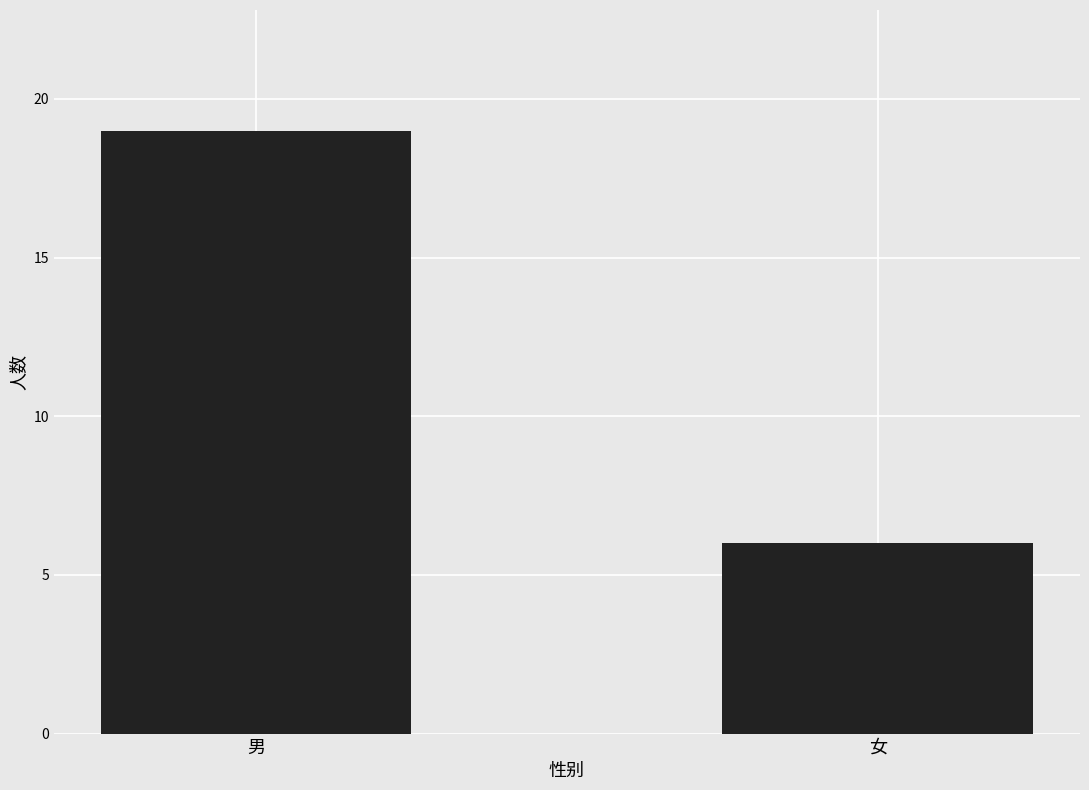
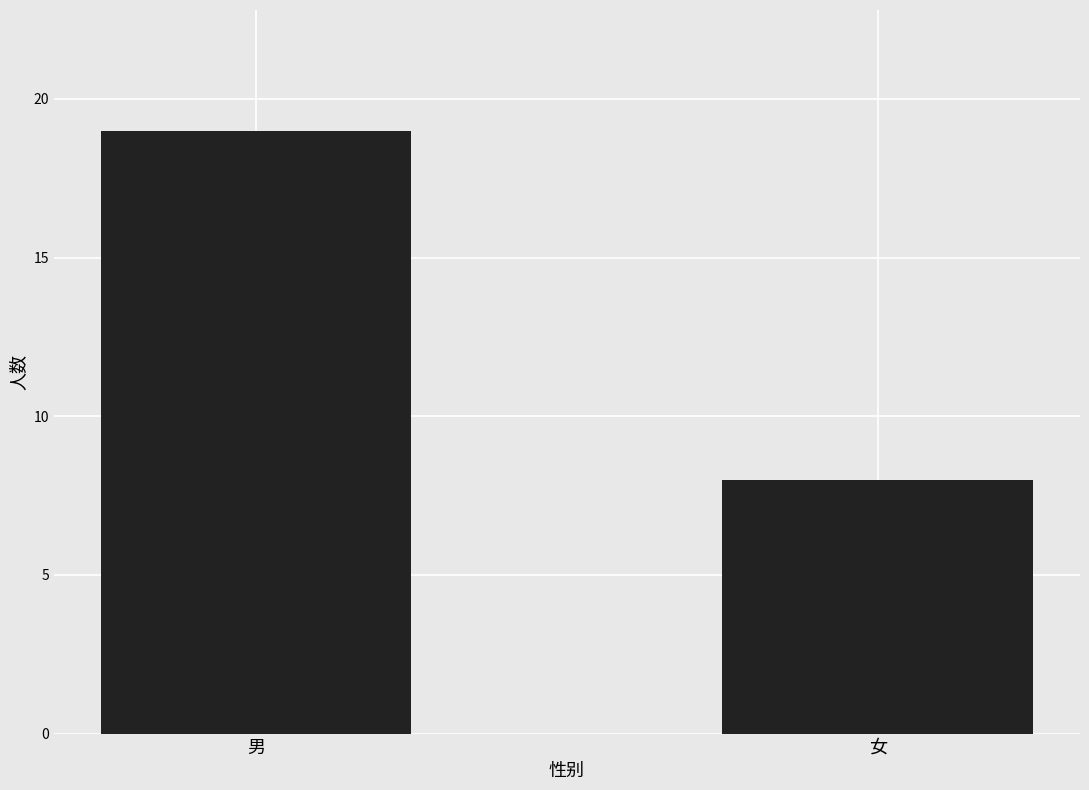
女: 6 -> 8
